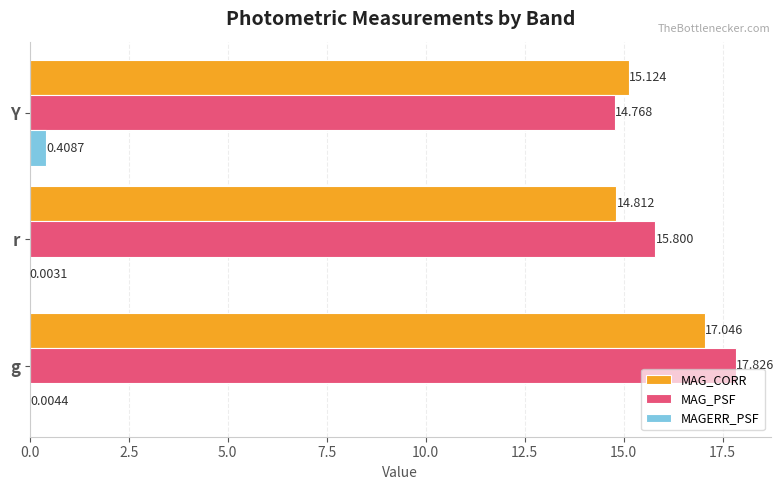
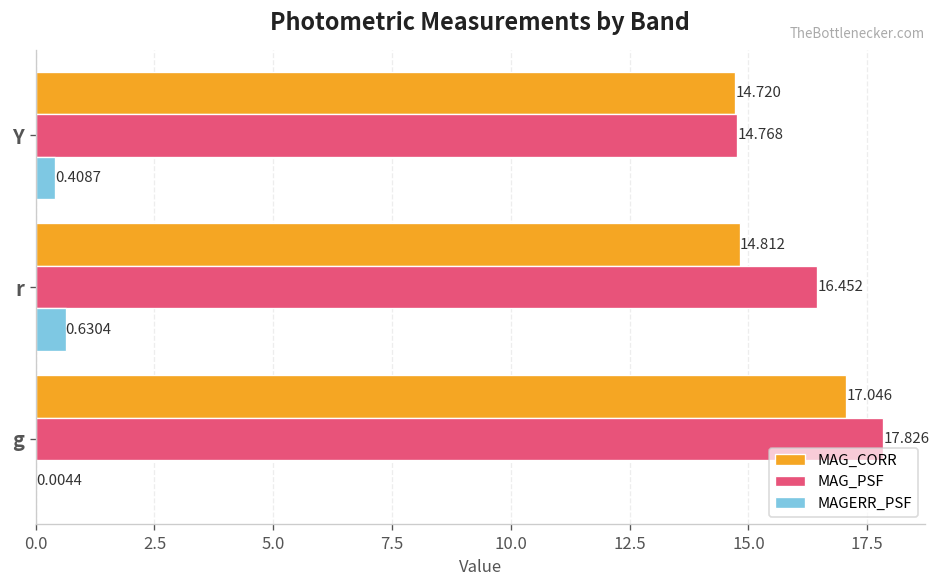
MAG_CORR, Y: 15.124 -> 14.720
MAG_PSF, r: 15.800 -> 16.452
MAGERR_PSF, r: 0.0031 -> 0.6304
